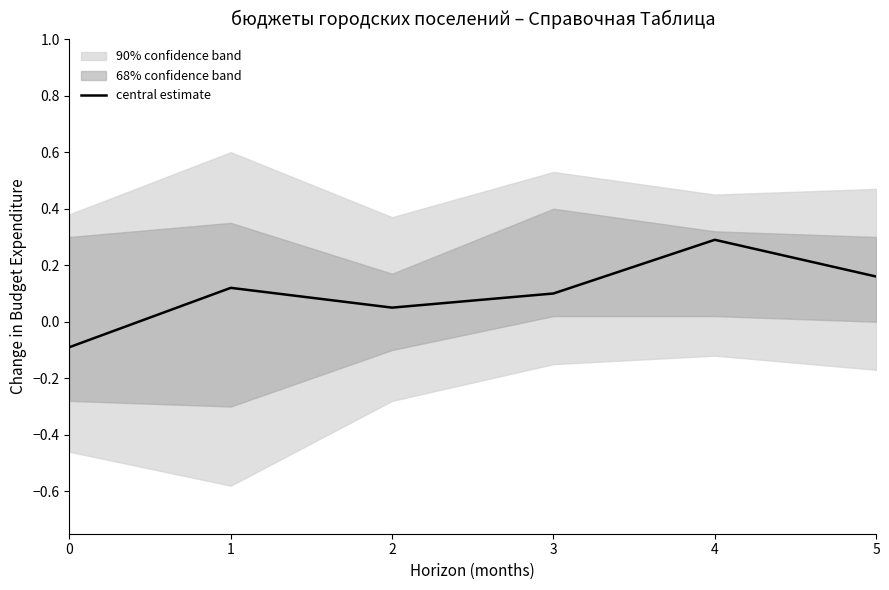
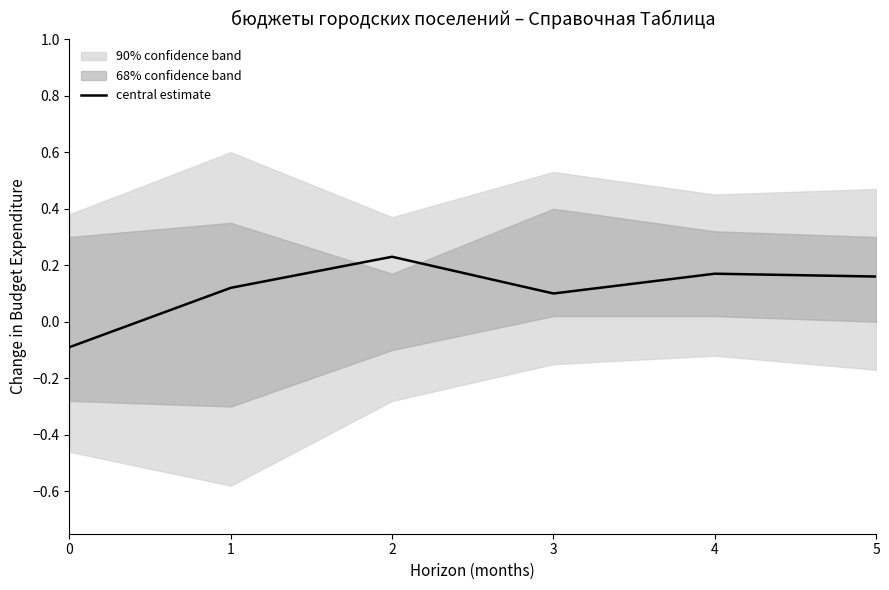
central estimate, 2: 0.05 -> 0.23
central estimate, 4: 0.29 -> 0.17
